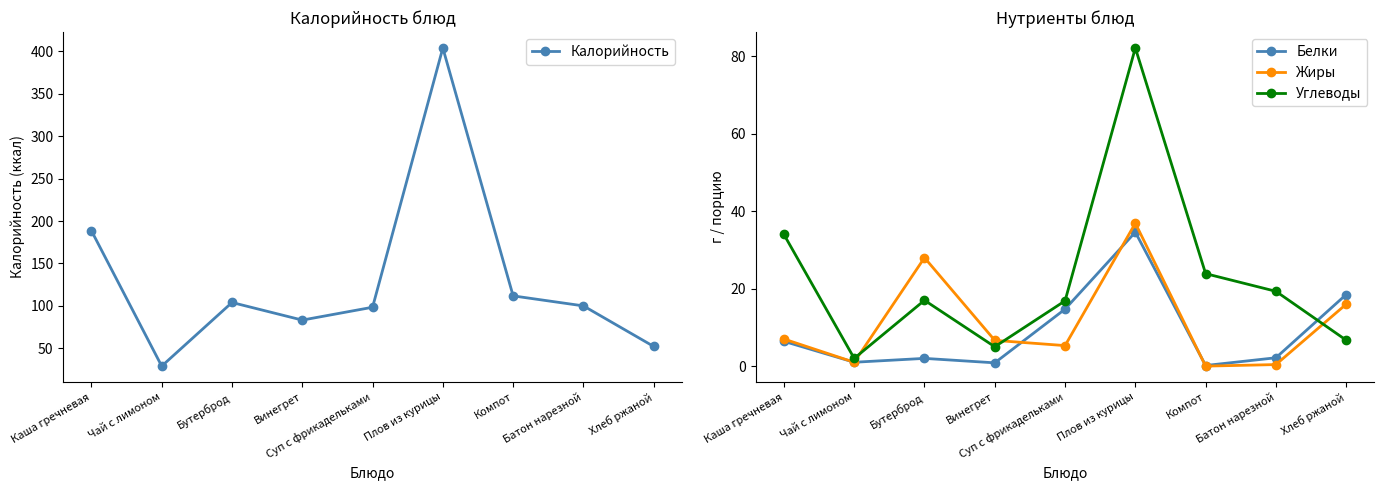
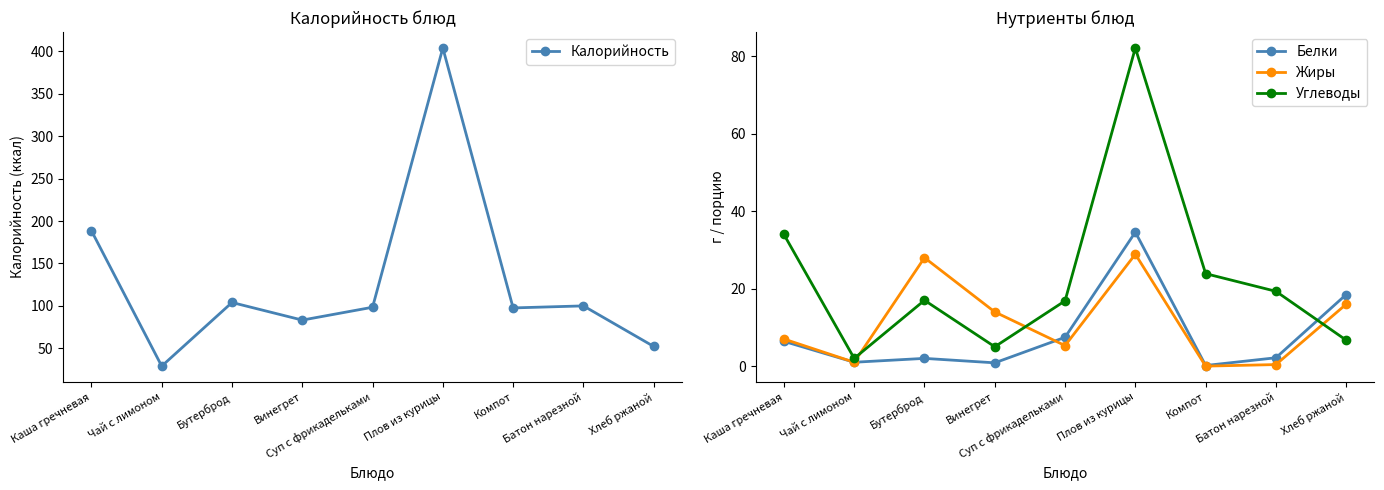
Калорийность блюд, Компот: 110 -> 100
Нутриенты блюд, Жиры, Винегрет: 7 -> 14
Нутриенты блюд, Белки, Суп с фрикадельками: 15 -> 7
Нутриенты блюд, Жиры, Плов из курицы: 37 -> 29
